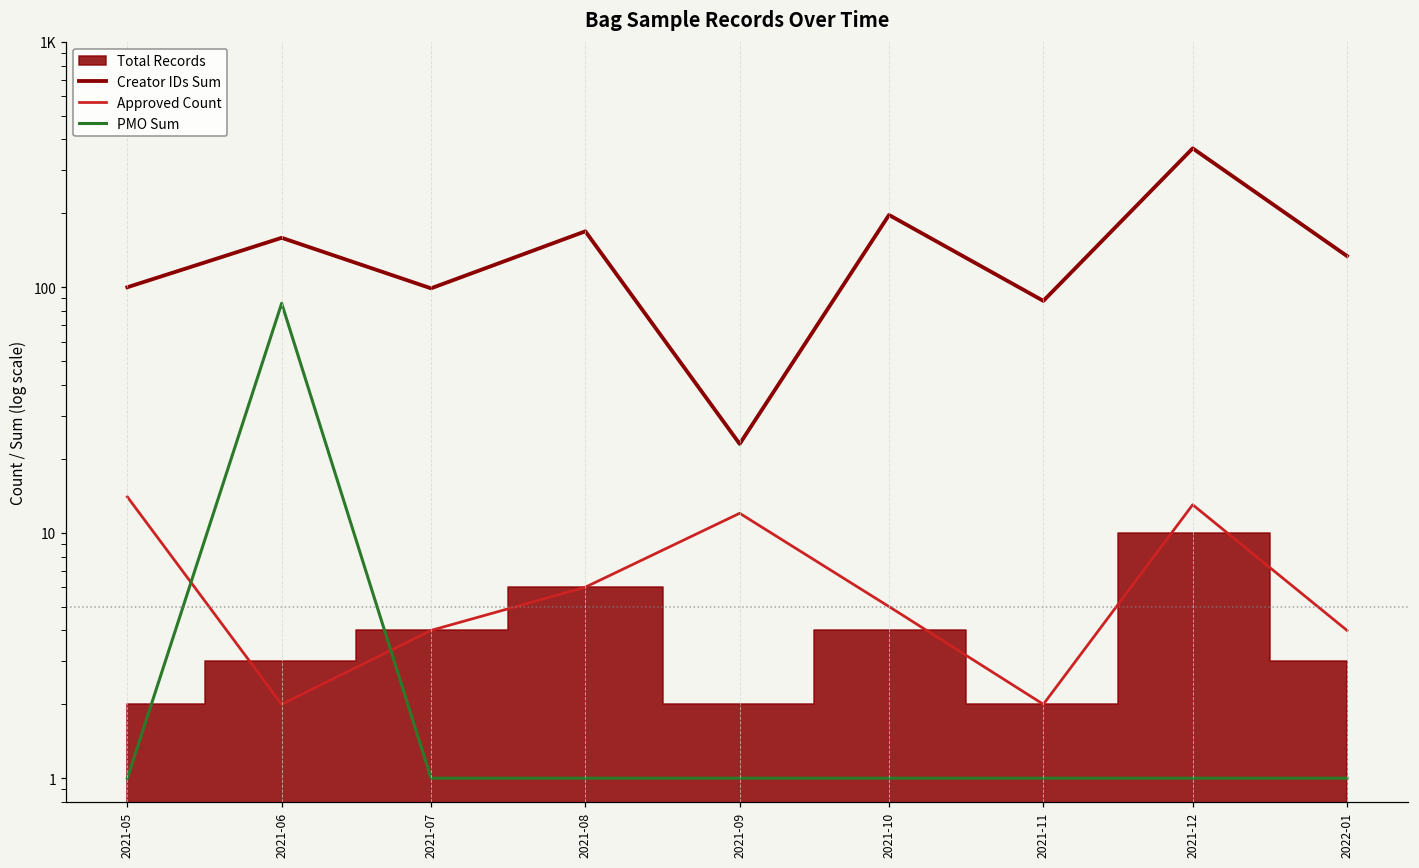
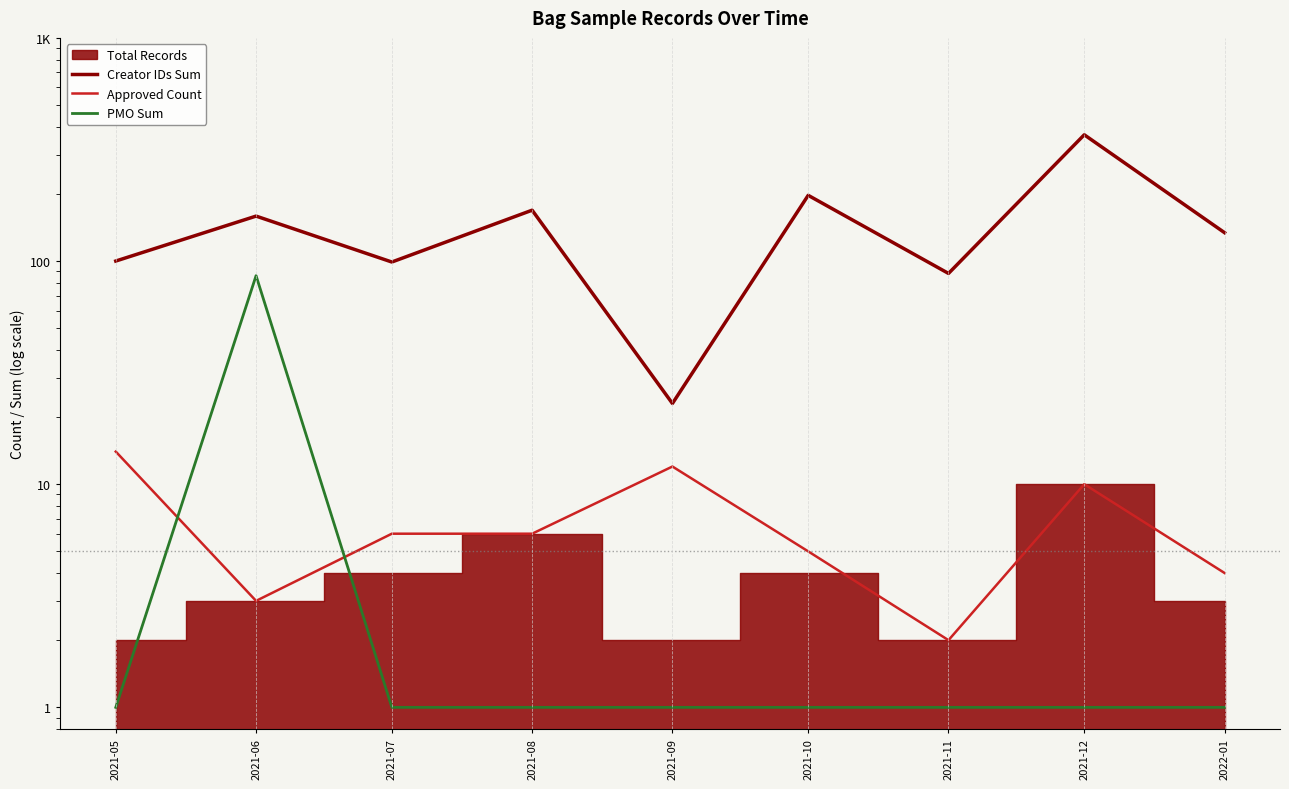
Approved Count, 2021-06: 2 -> 3
Approved Count, 2021-07: 4 -> 6
Approved Count, 2021-12: 13 -> 10
